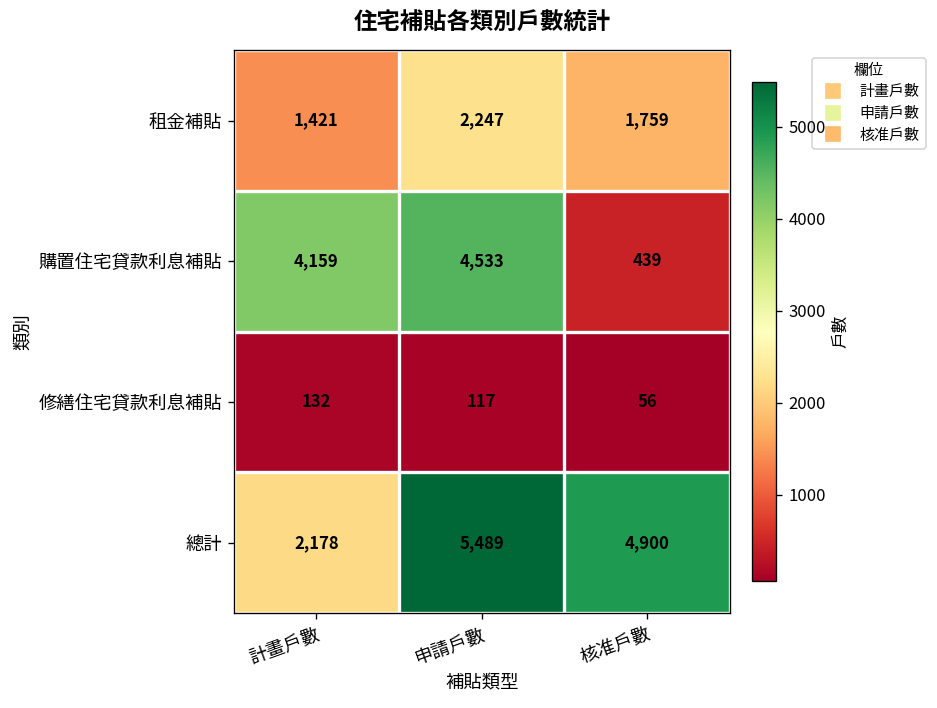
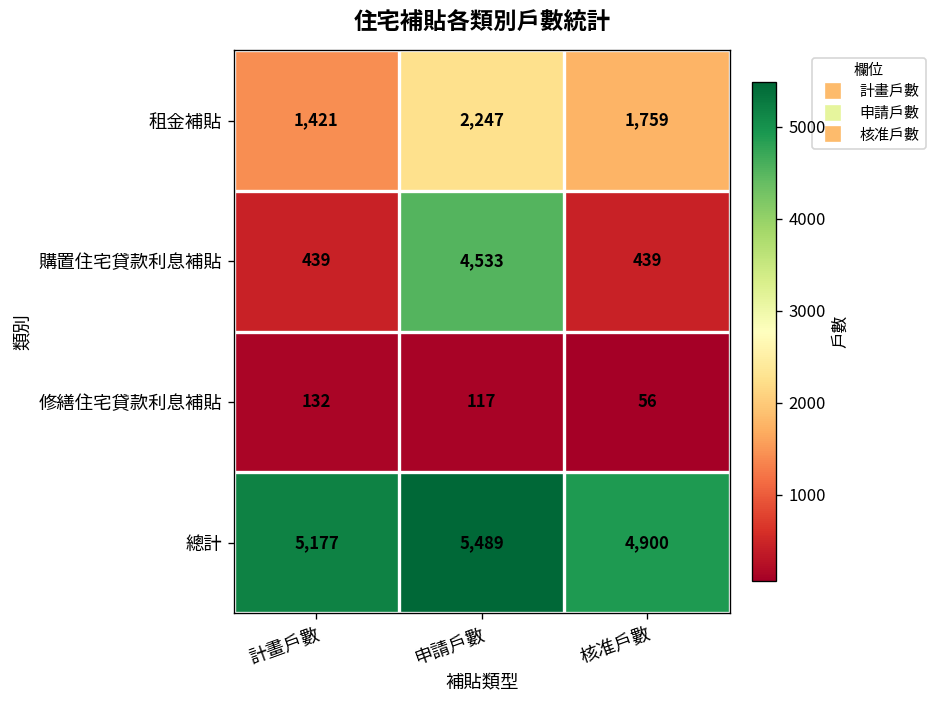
購置住宅貸款利息補貼, 計畫戶數: 4,159 -> 439
總計, 計畫戶數: 2,178 -> 5,177
